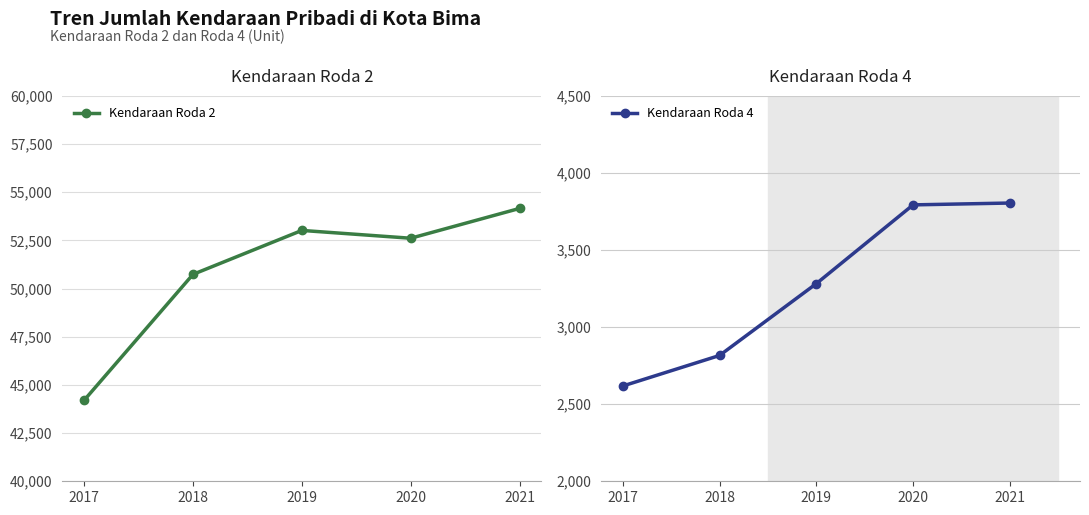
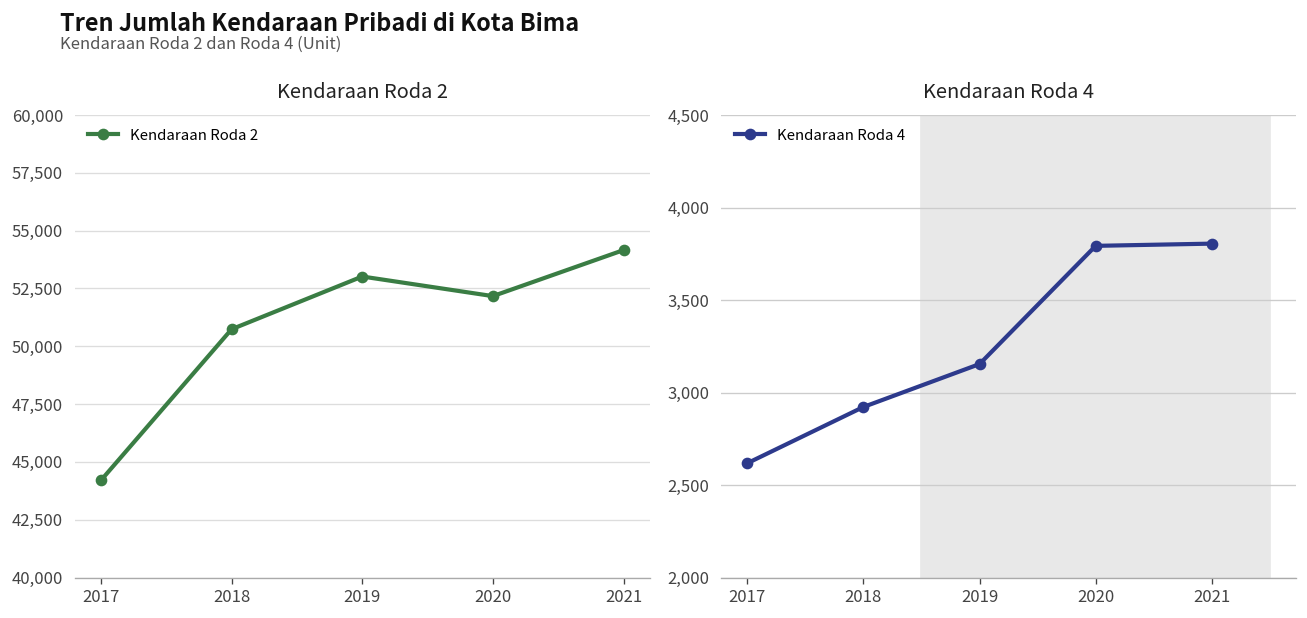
Kendaraan Roda 2, 2020: 52,600 -> 52,200
Kendaraan Roda 4, 2018: 2,820 -> 2,920
Kendaraan Roda 4, 2019: 3,280 -> 3,150
